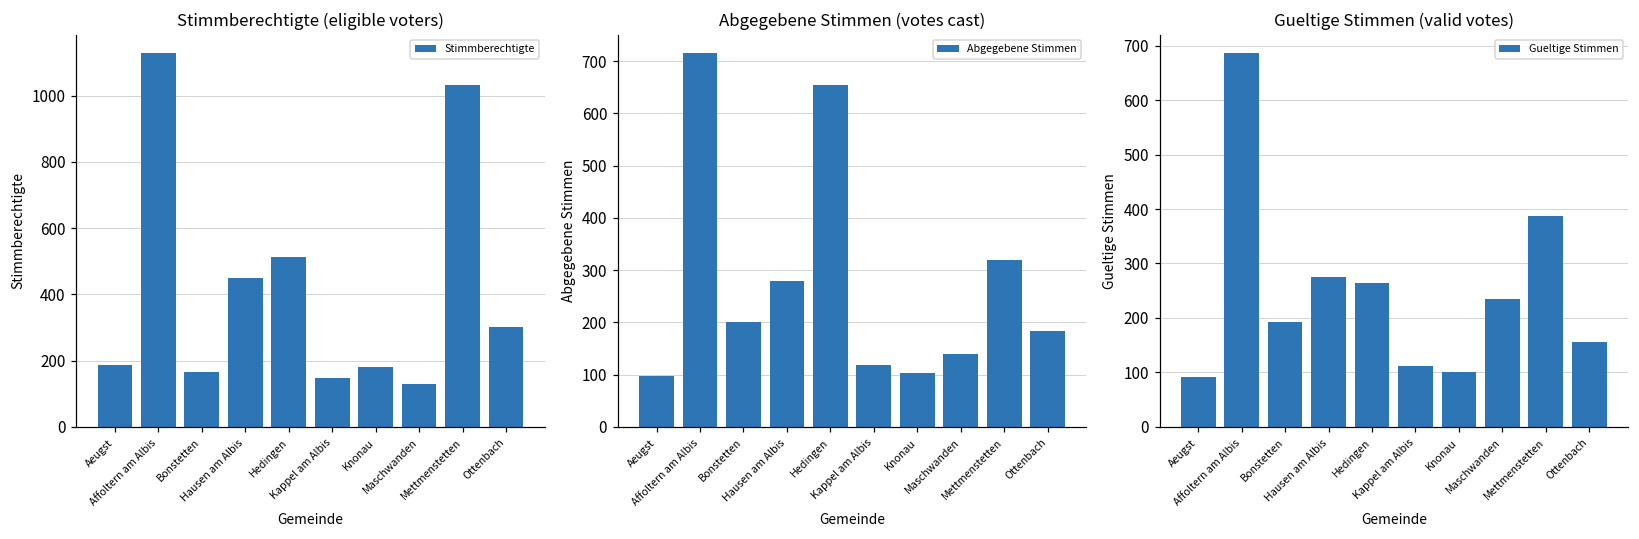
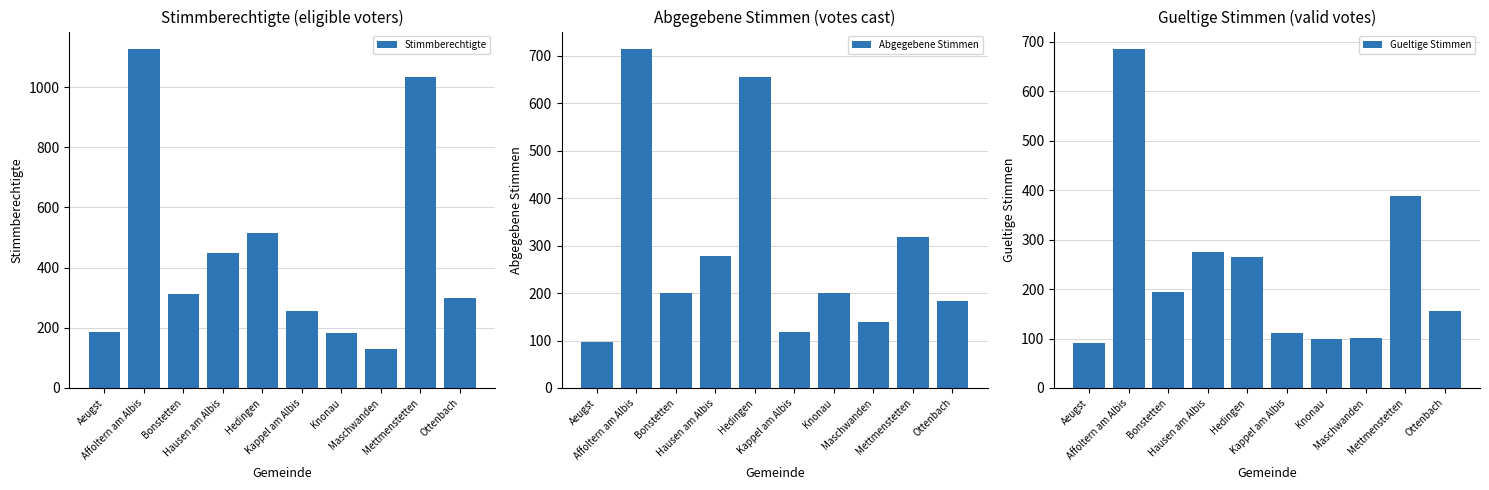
Stimmberechtigte (eligible voters), Bonstetten: 170 -> 310
Stimmberechtigte (eligible voters), Kappel am Albis: 150 -> 260
Abgegebene Stimmen (votes cast), Knonau: 100 -> 200
Gueltige Stimmen (valid votes), Maschwanden: 240 -> 100
